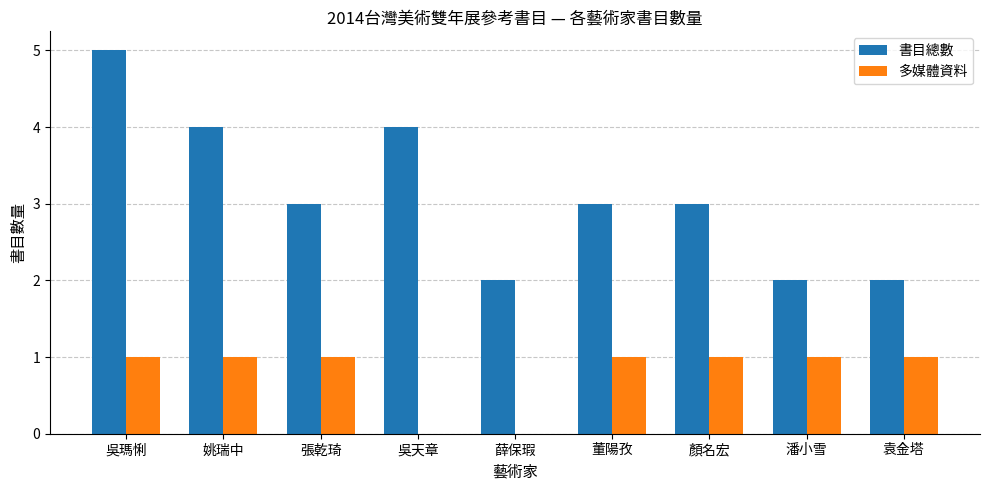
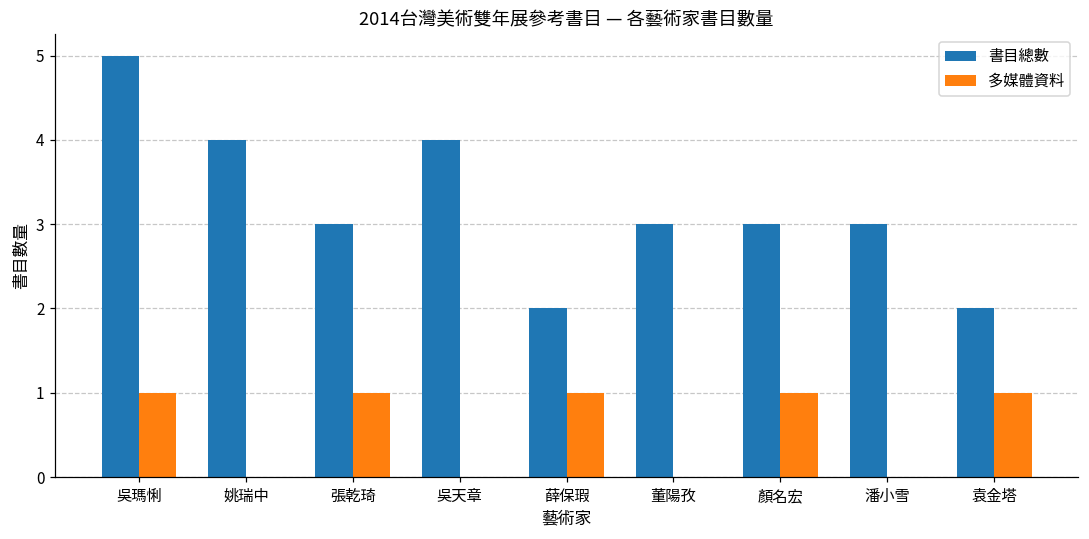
多媒體資料, 姚瑞中: 1 -> 0
多媒體資料, 薛保瑕: 0 -> 1
多媒體資料, 董陽孜: 1 -> 0
書目總數, 潘小雪: 2 -> 3
多媒體資料, 潘小雪: 1 -> 0
